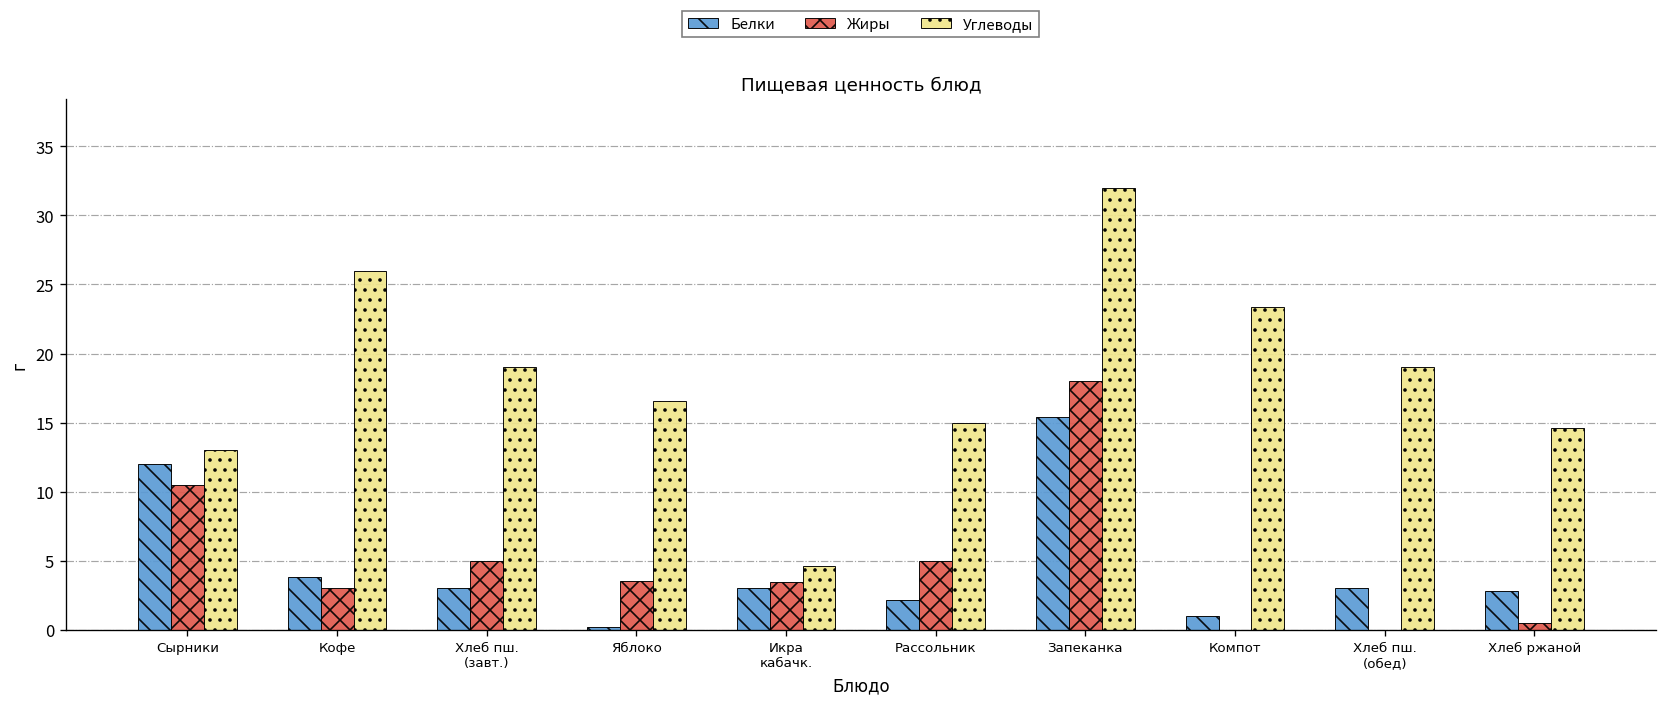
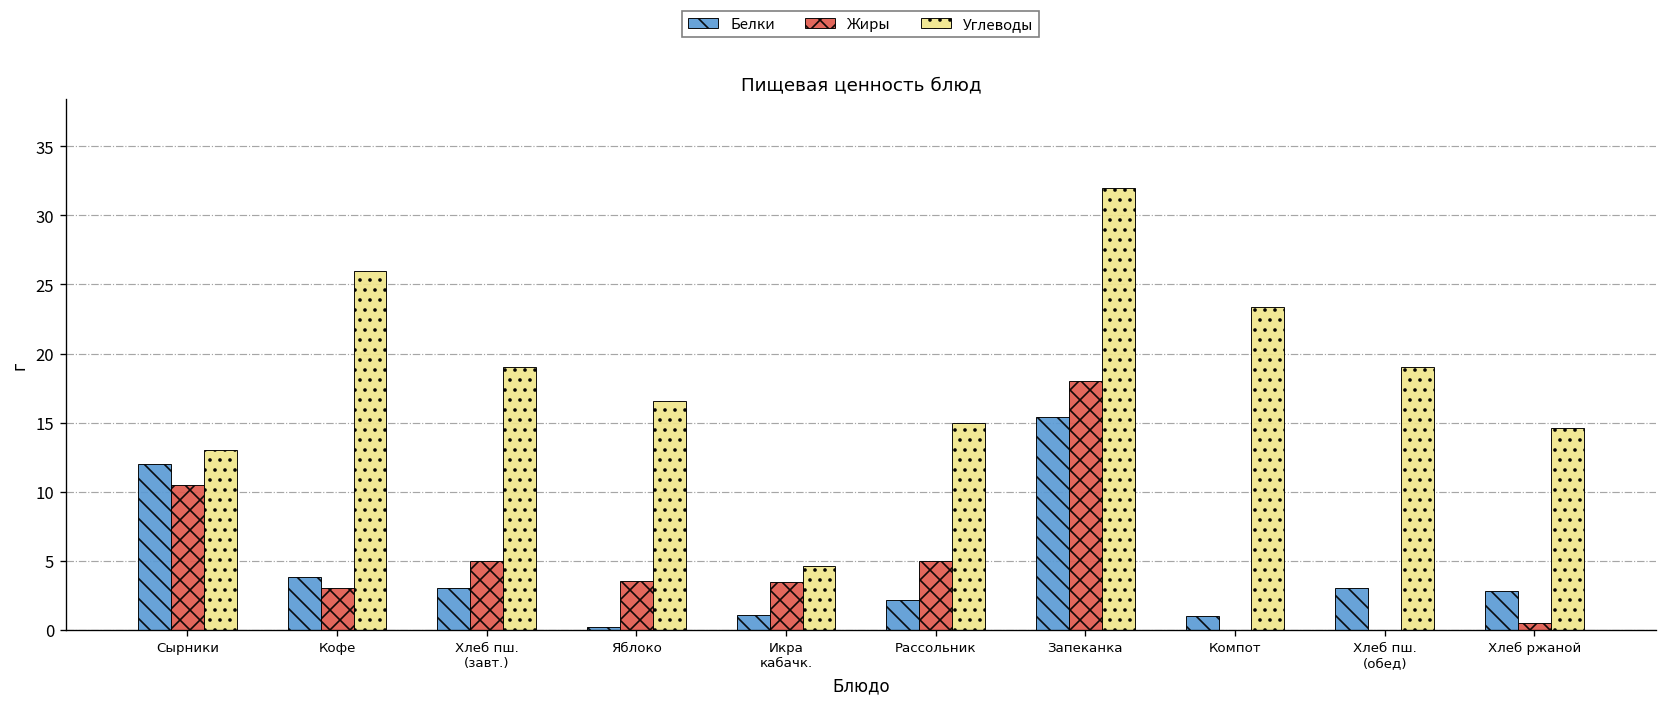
Белки, Икра кабачк.: 3.0 -> 1.1
